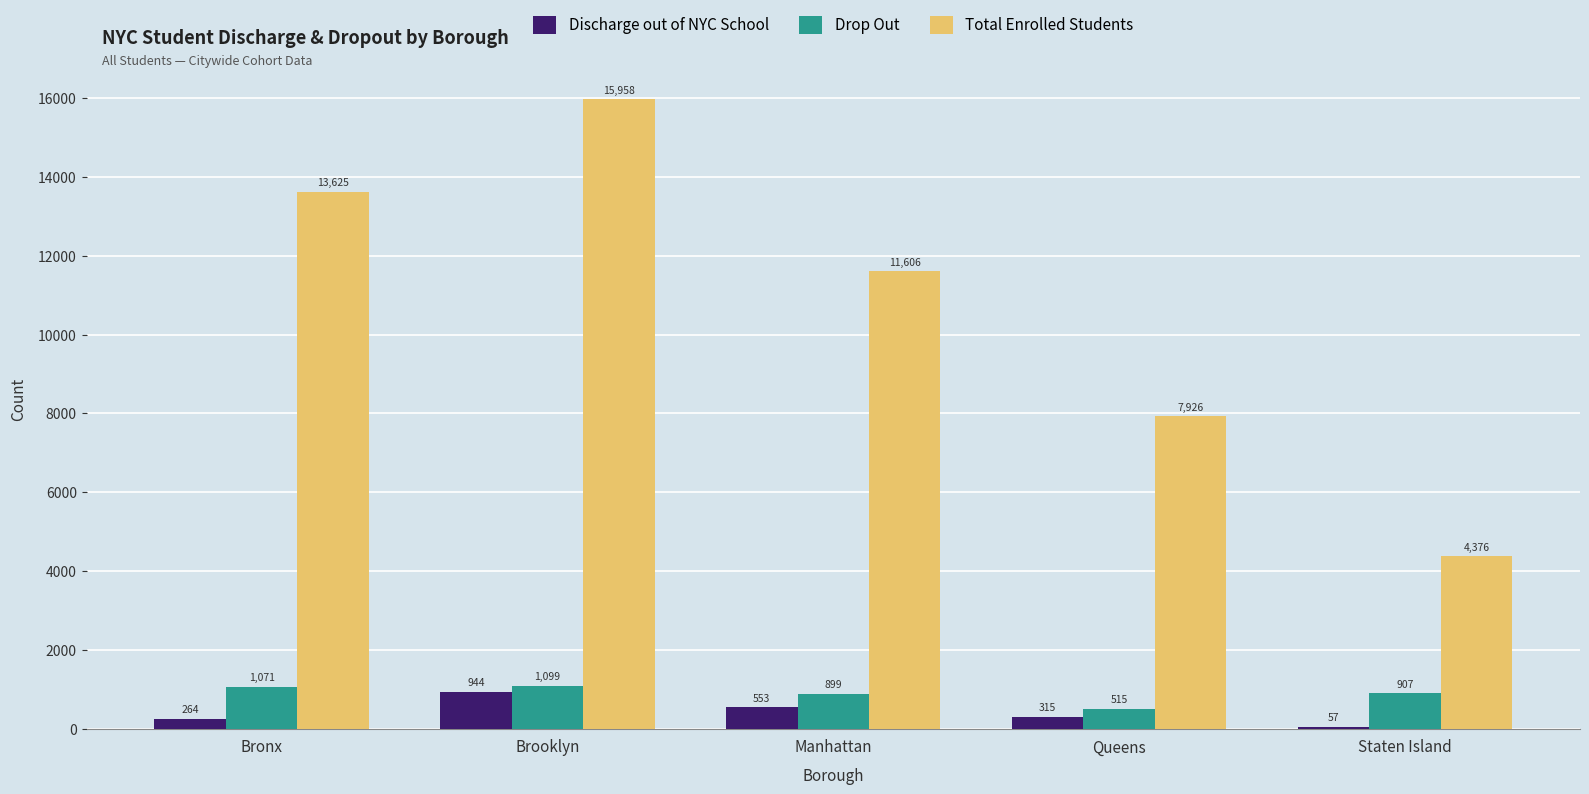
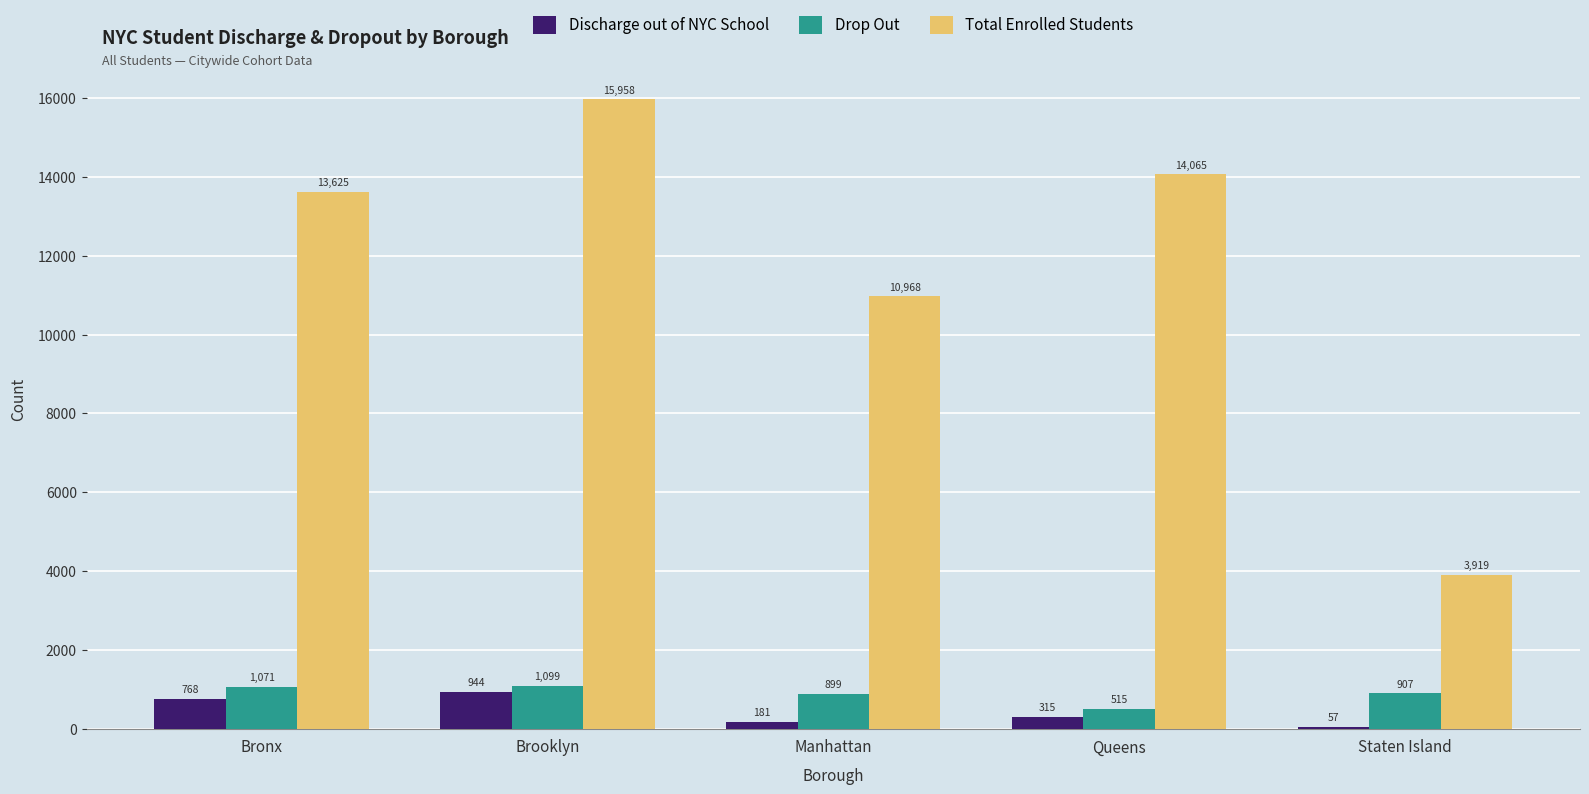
Discharge out of NYC School, Bronx: 264 -> 768
Discharge out of NYC School, Manhattan: 553 -> 181
Total Enrolled Students, Manhattan: 11,606 -> 10,968
Total Enrolled Students, Queens: 7,926 -> 14,065
Total Enrolled Students, Staten Island: 4,376 -> 3,919
